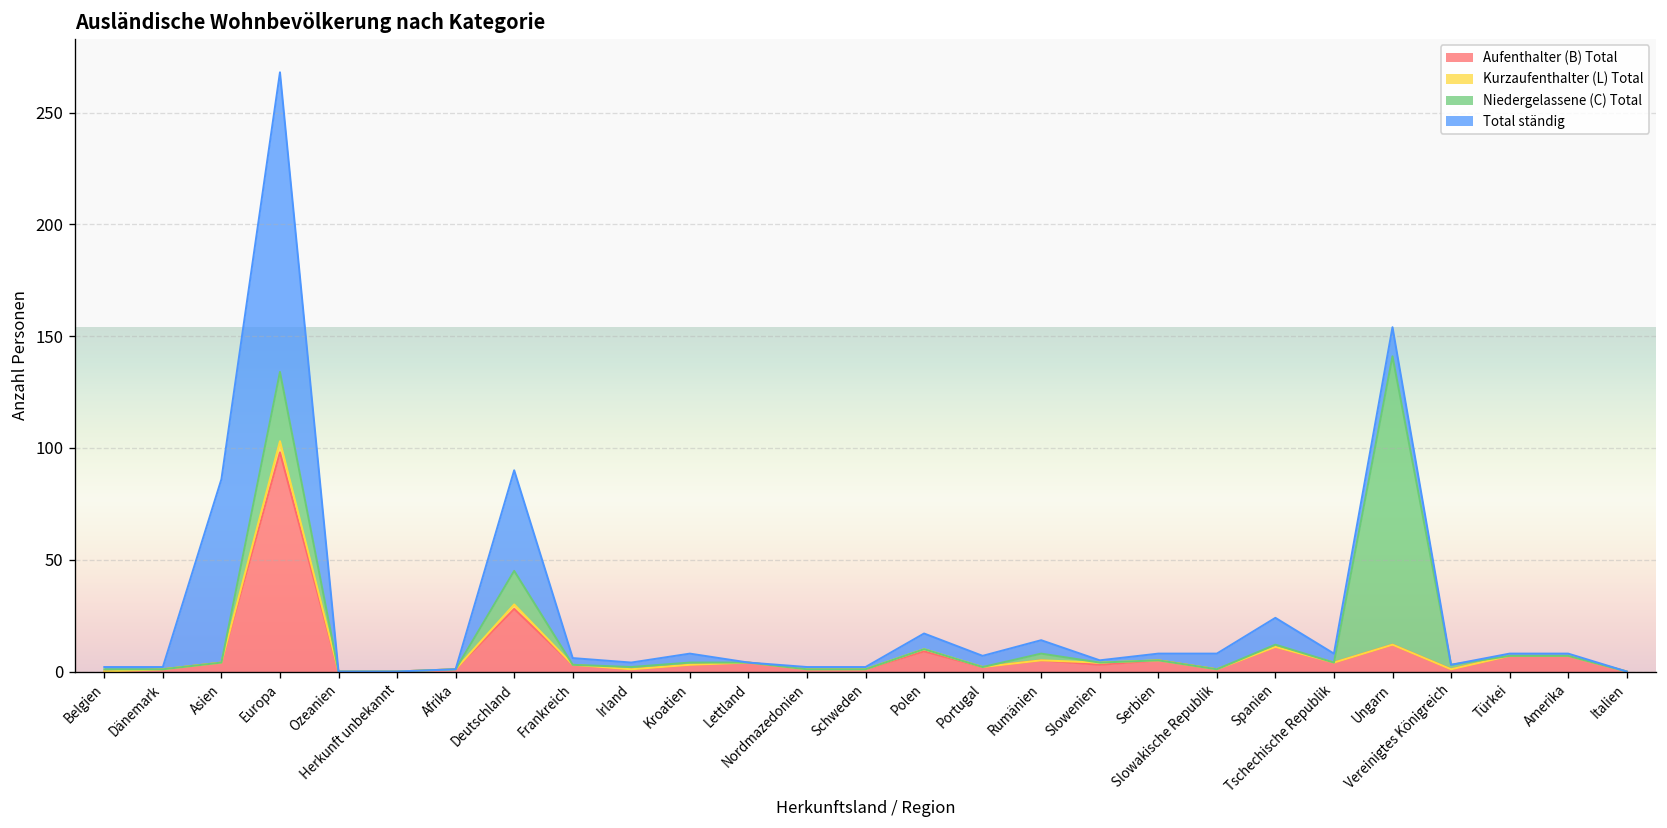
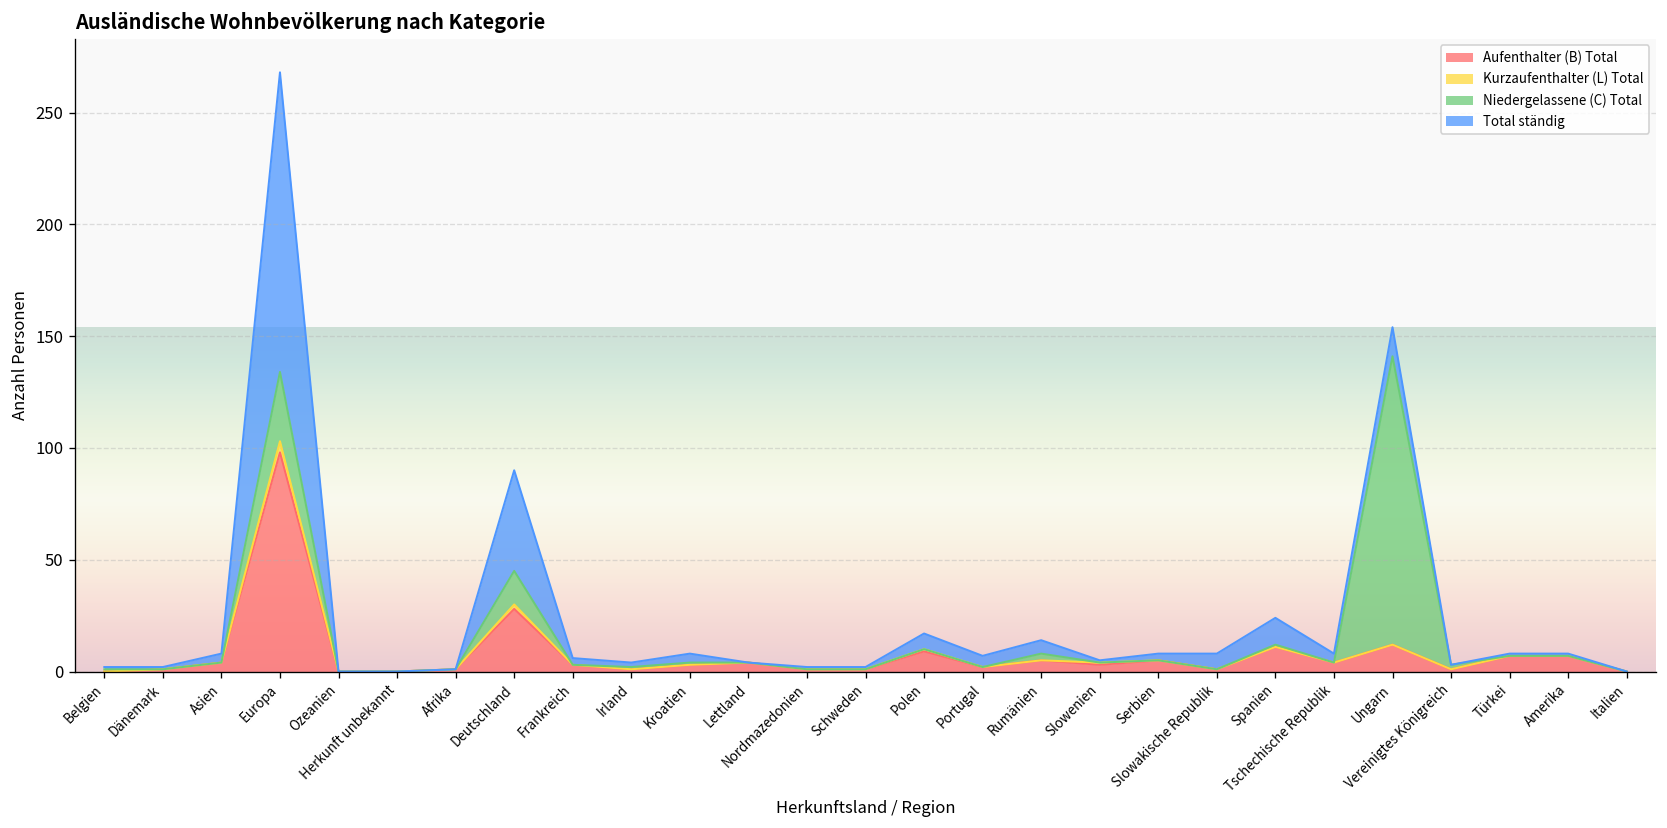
Total ständig, Asien: 82 -> 4
